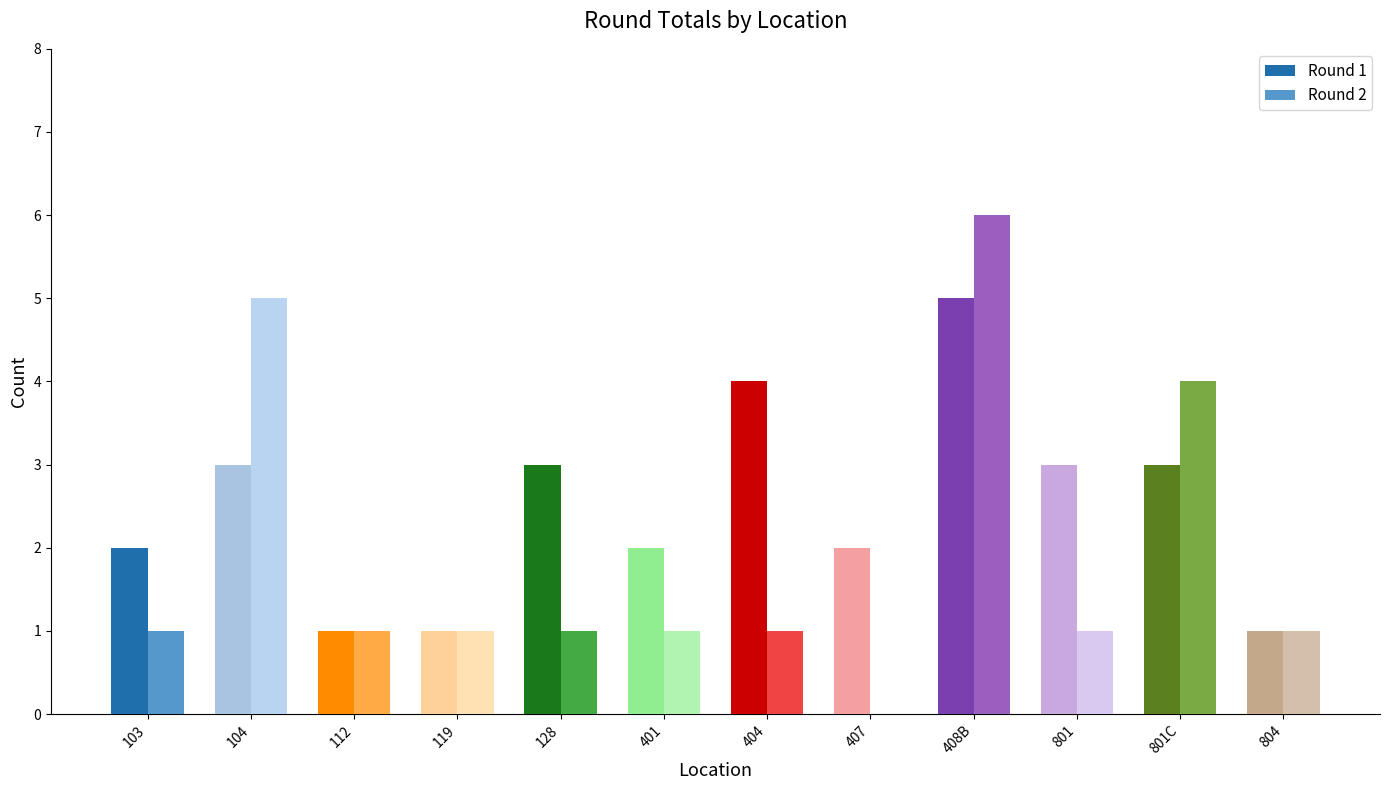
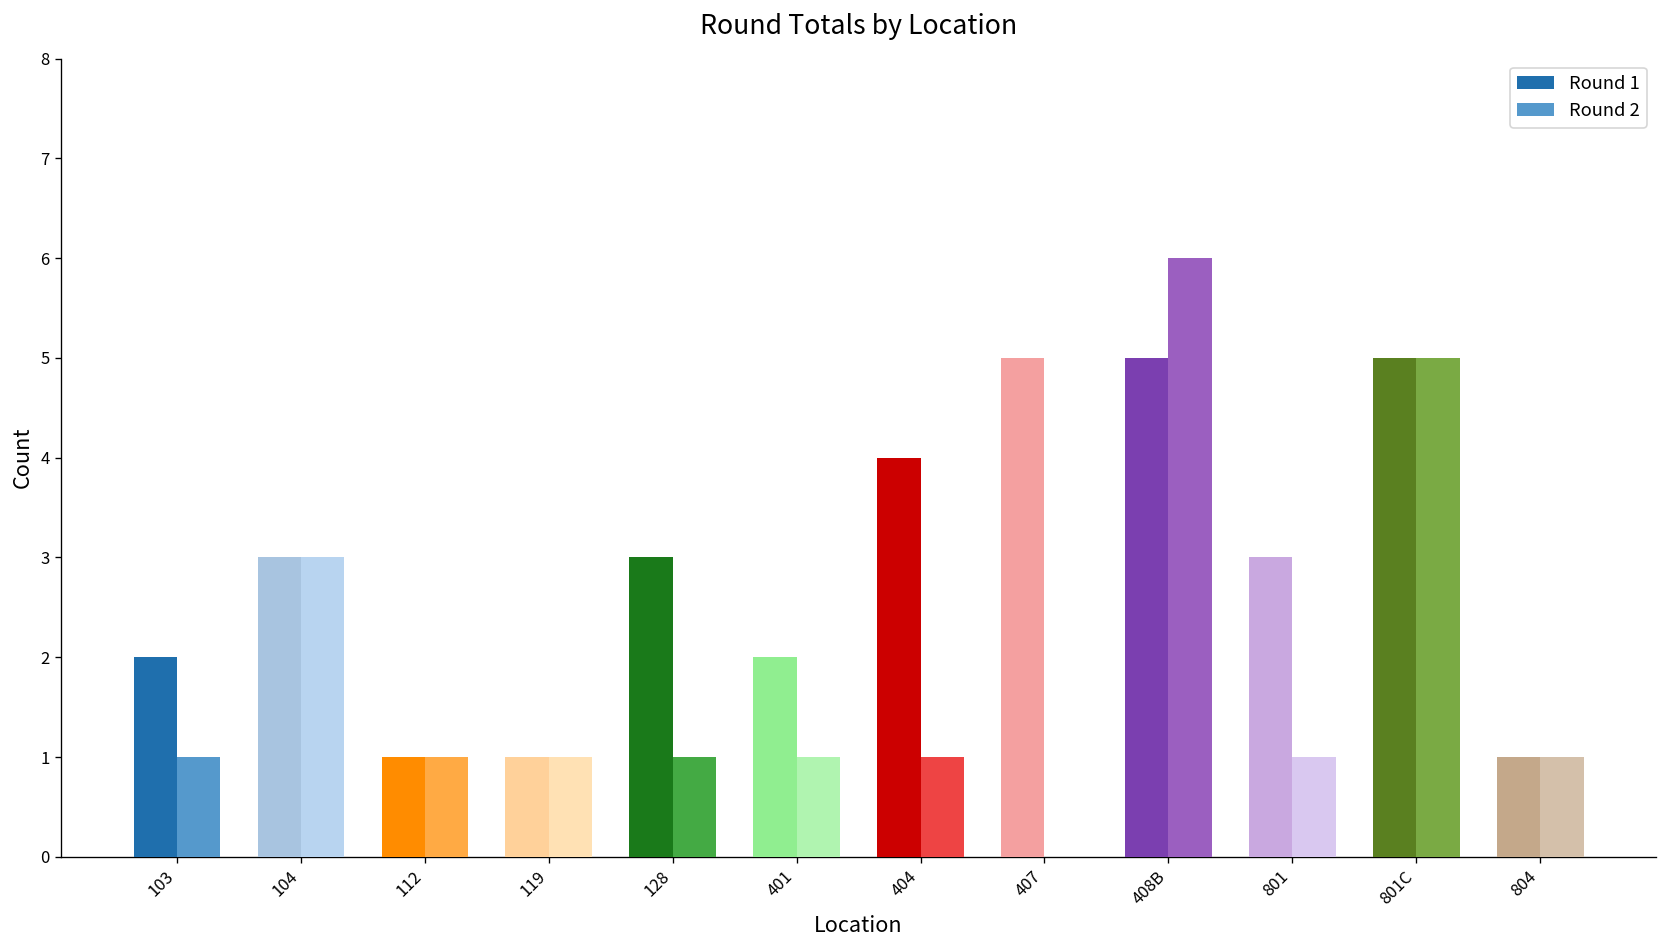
Round 2, 104: 5 -> 3
Round 1, 407: 2 -> 5
Round 1, 801C: 3 -> 5
Round 2, 801C: 4 -> 5
